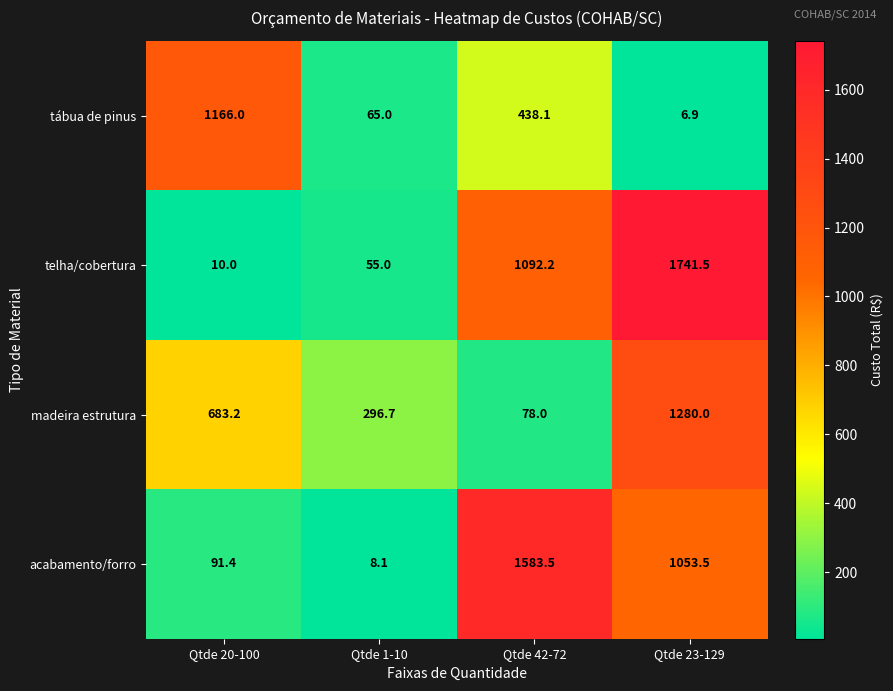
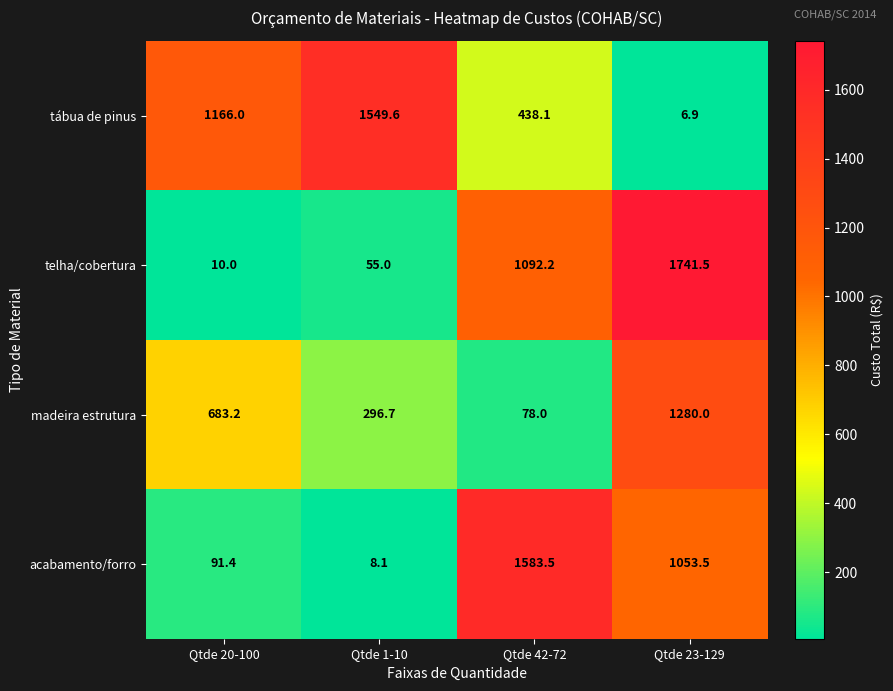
tábua de pinus, Qtde 1-10: 65.0 -> 1549.6
